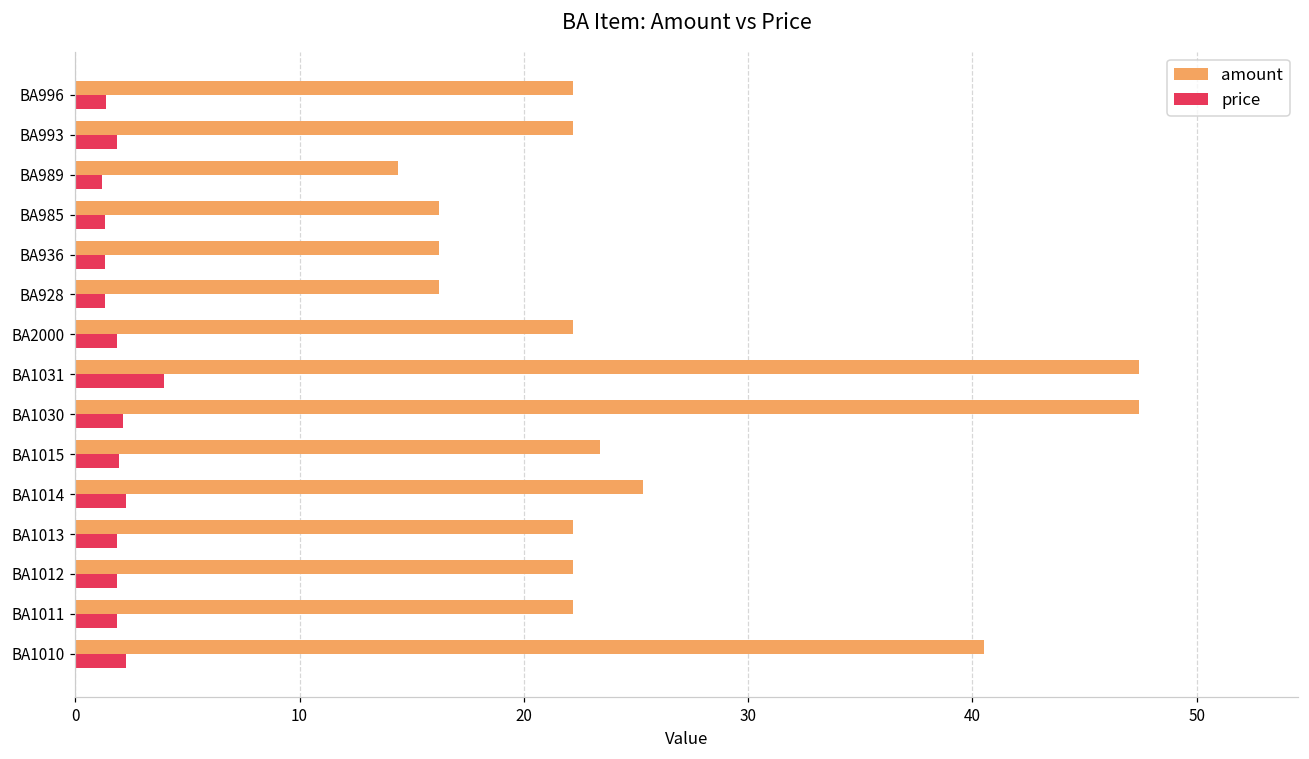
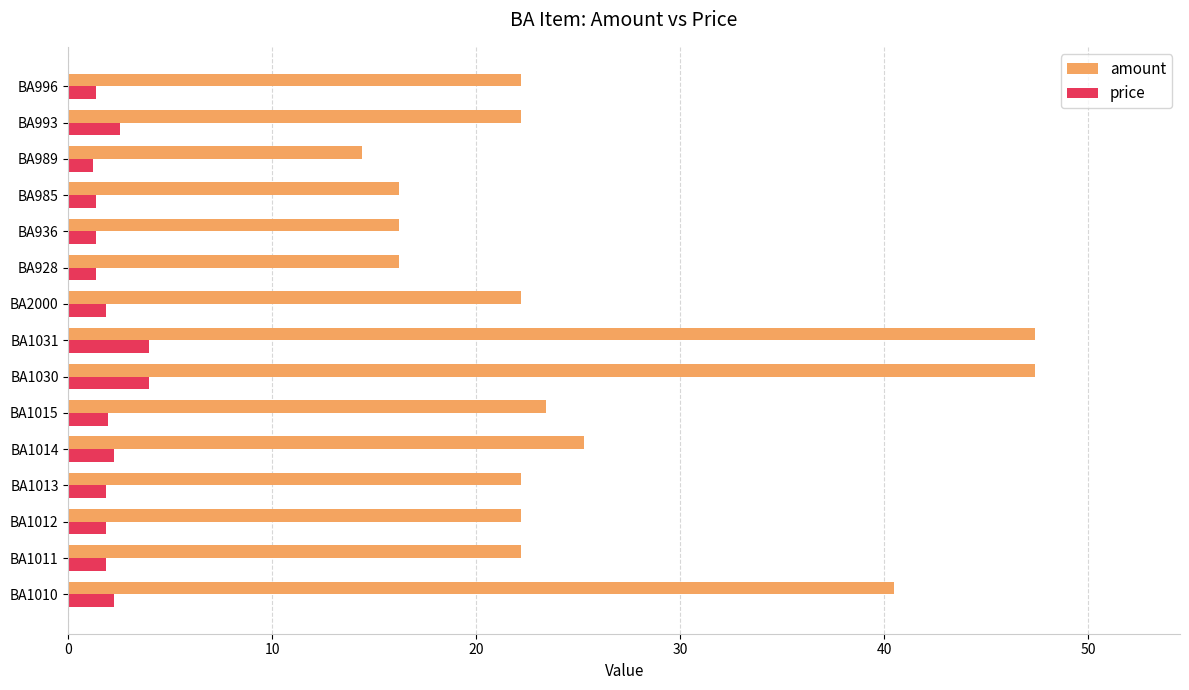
price, BA993: 1.9 -> 2.5
price, BA1030: 2.1 -> 4.0
